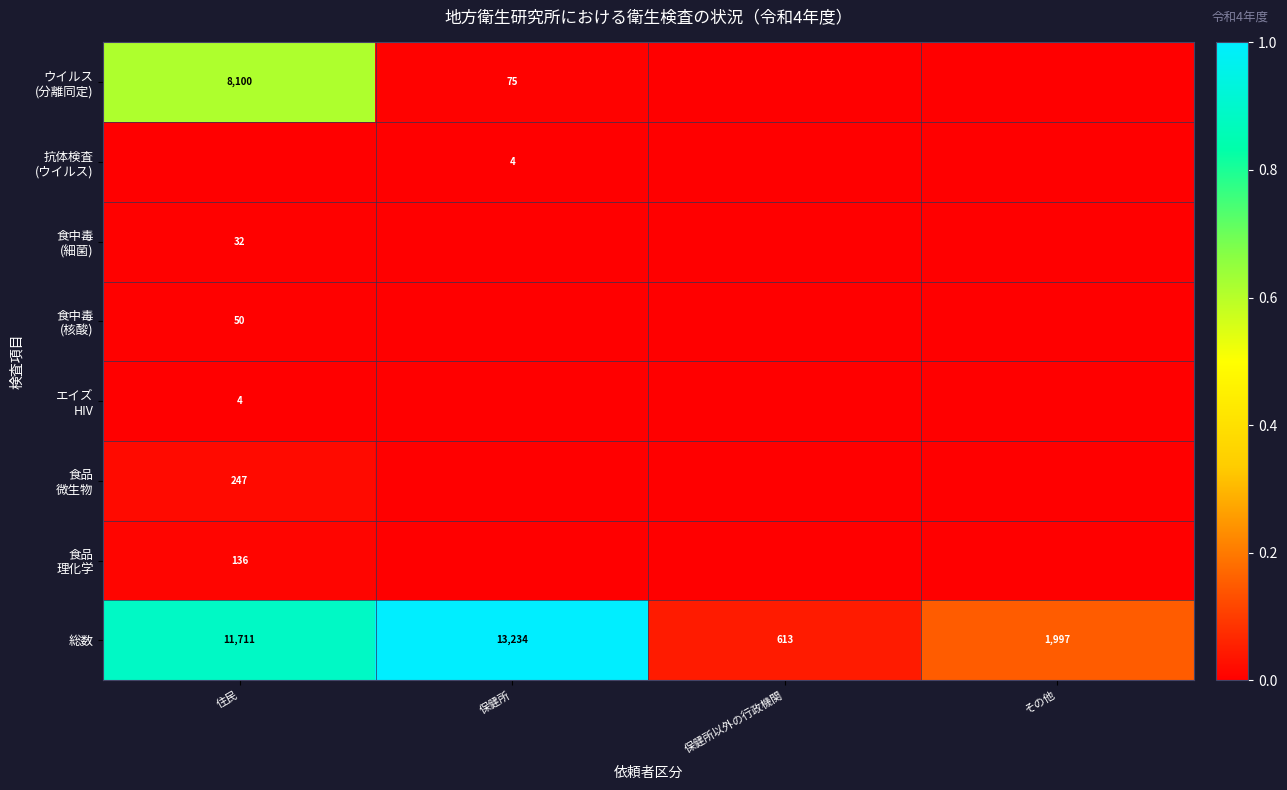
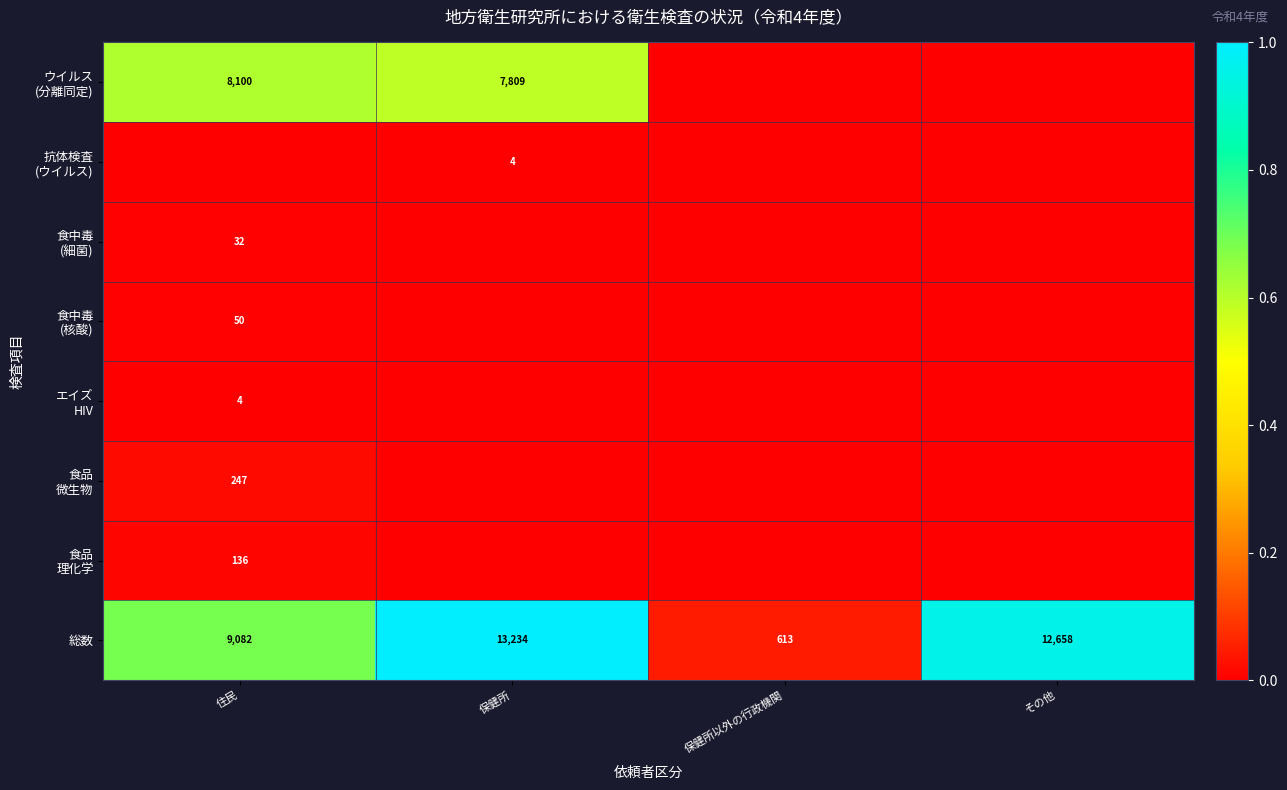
ウイルス (分離同定), 保健所: 75 -> 7,809
総数, 住民: 11,711 -> 9,082
総数, その他: 1,997 -> 12,658
